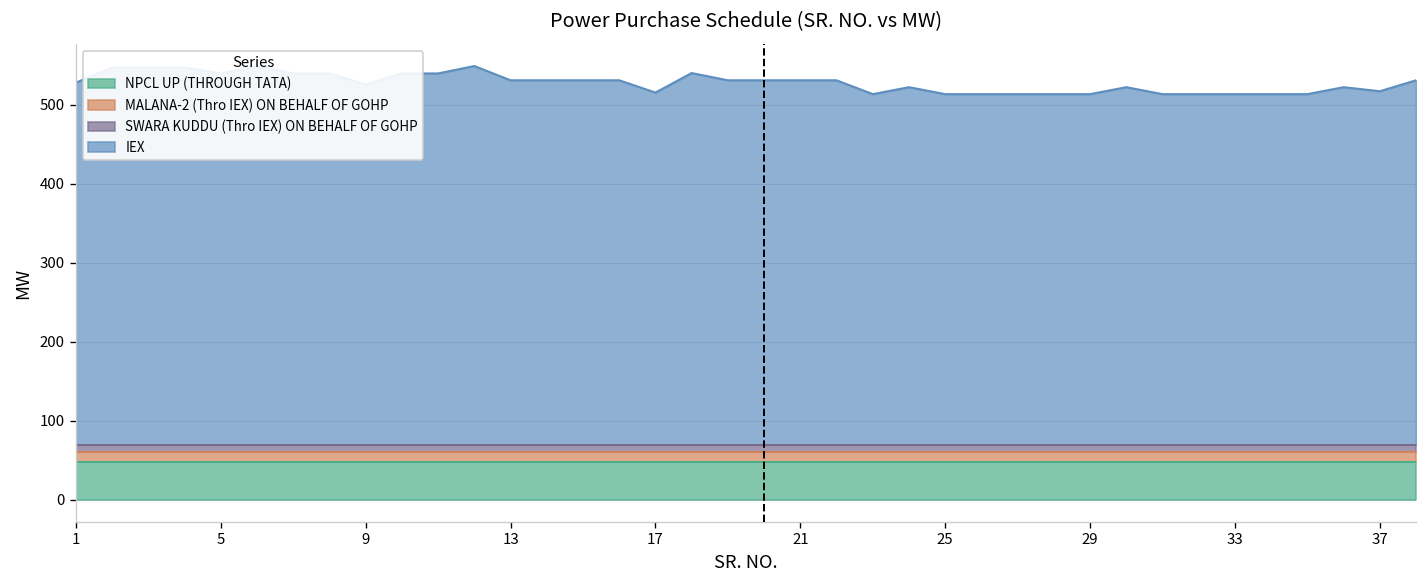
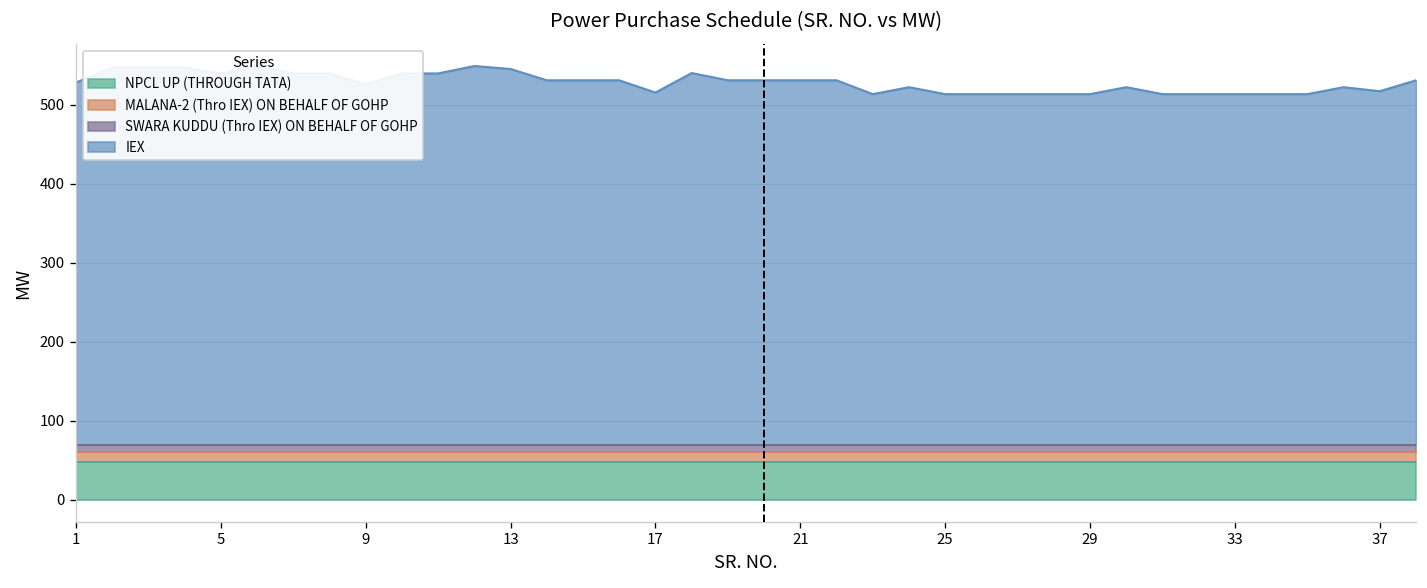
IEX, 13: 530 -> 550
